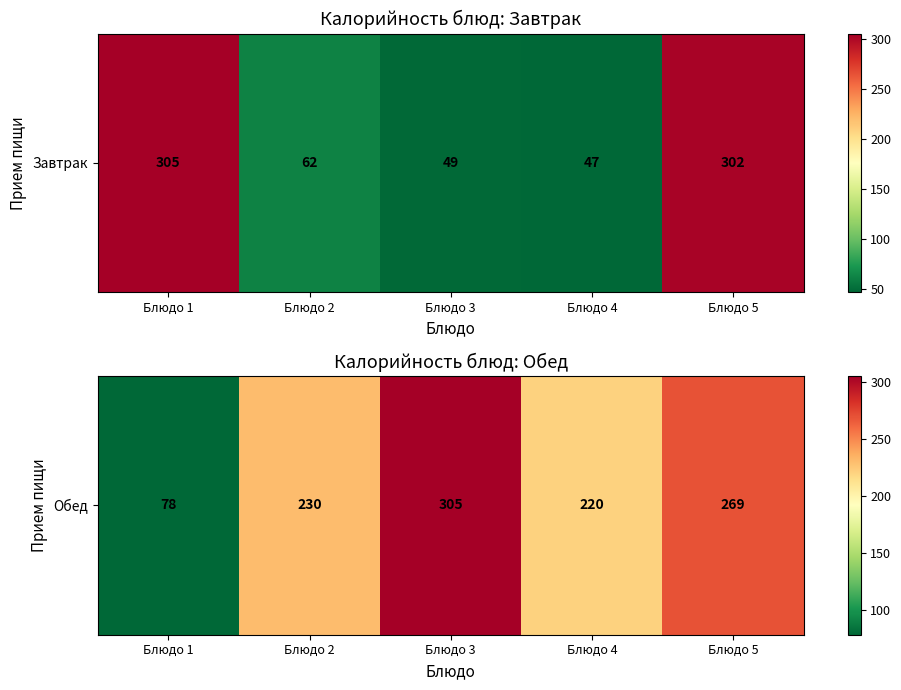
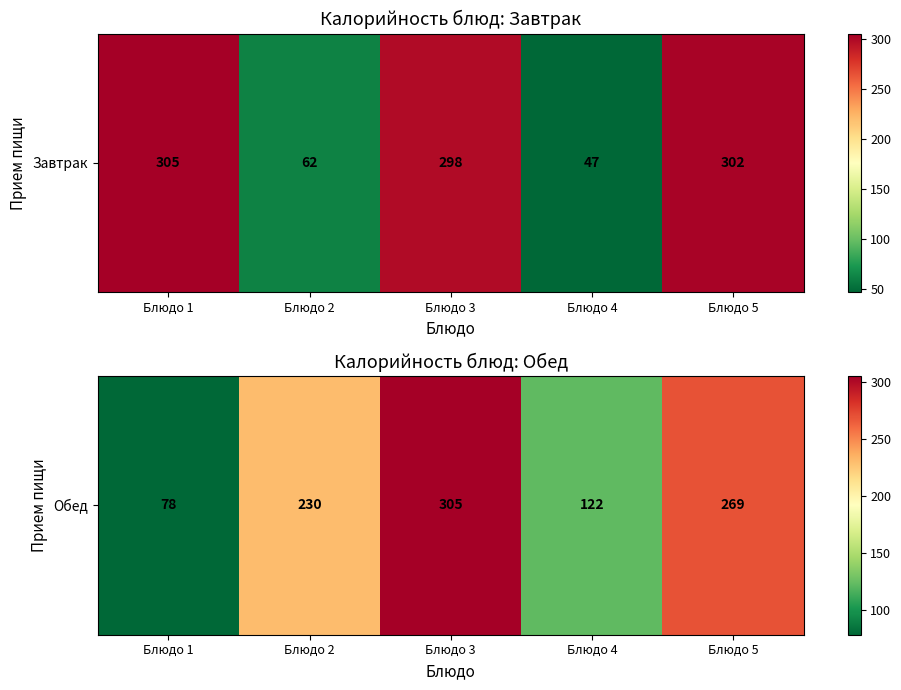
Калорийность блюд: Завтрак, Завтрак, Блюдо 3: 49 -> 298
Калорийность блюд: Обед, Обед, Блюдо 4: 220 -> 122
